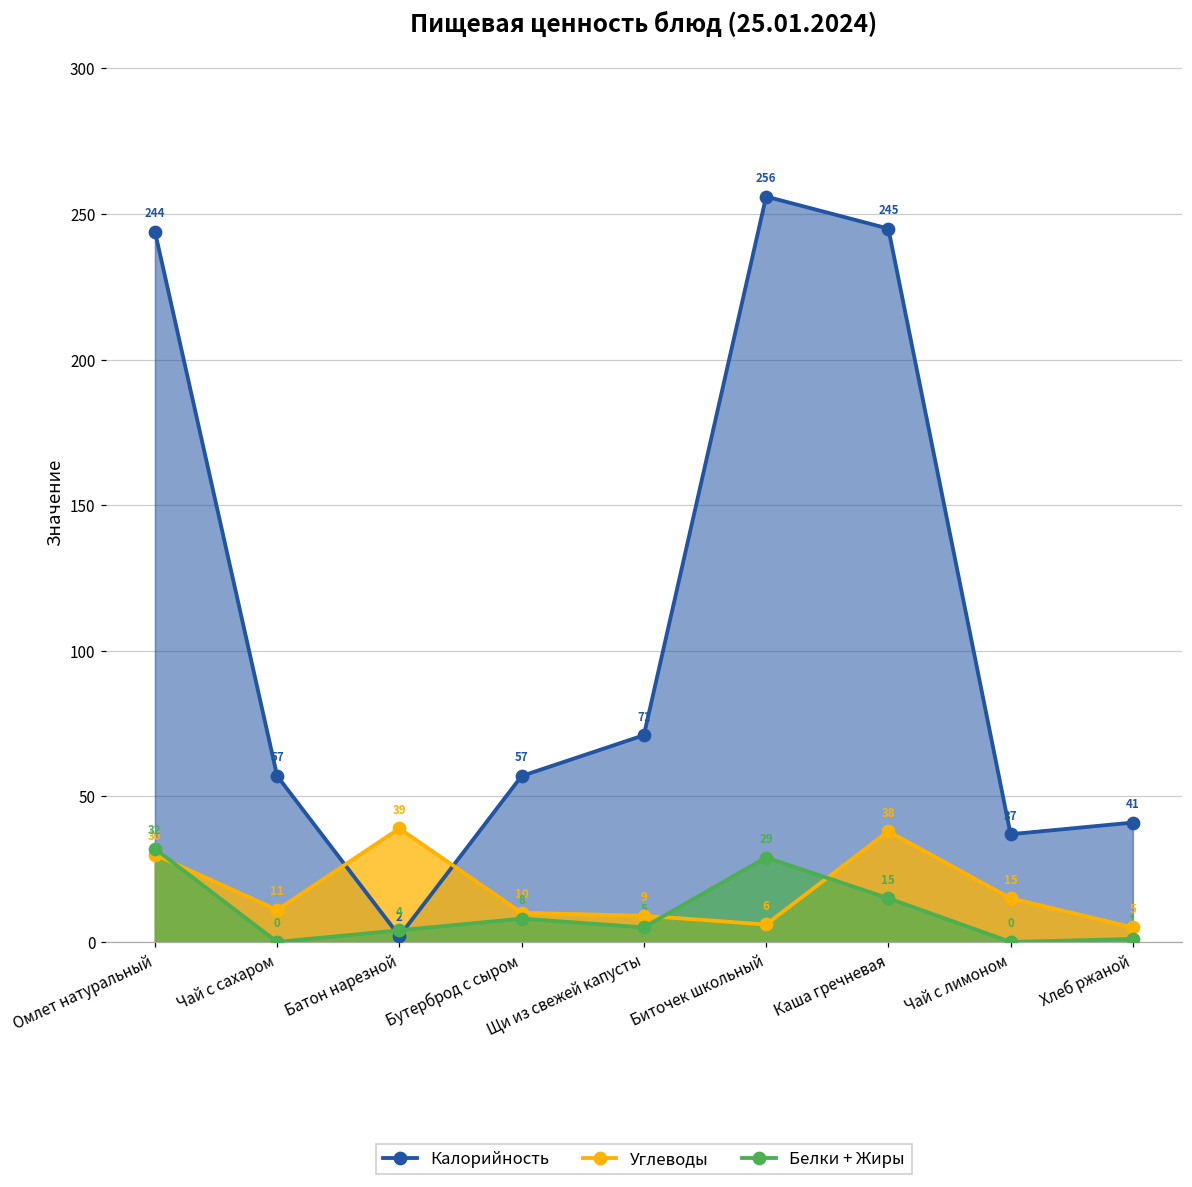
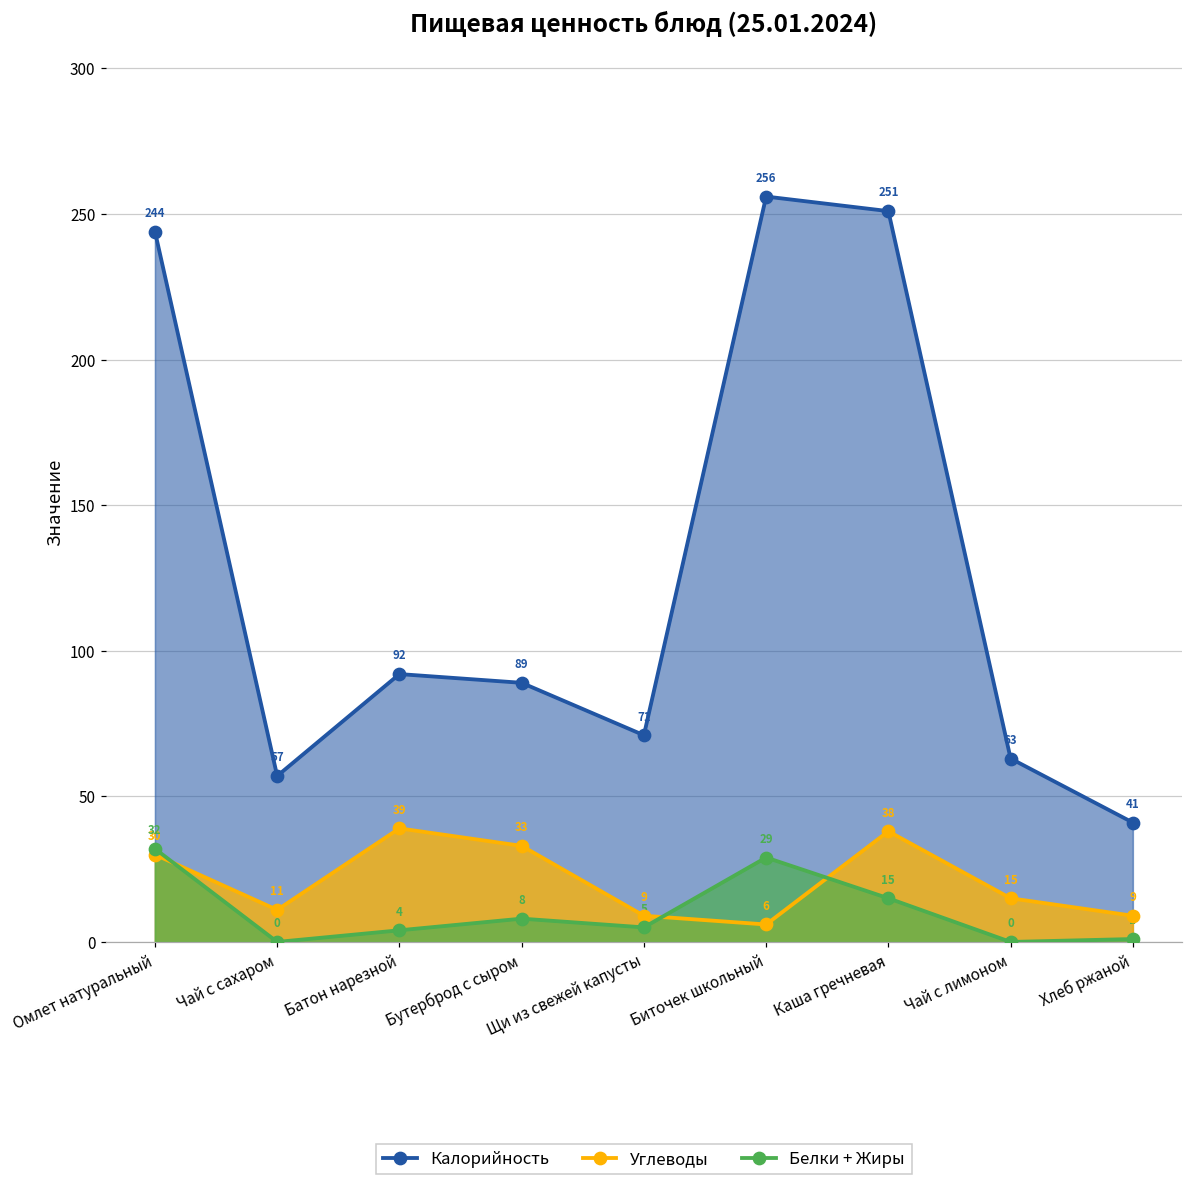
Калорийность, Батон нарезной: 2 -> 92
Калорийность, Бутерброд с сыром: 57 -> 89
Углеводы, Бутерброд с сыром: 10 -> 33
Калорийность, Каша гречневая: 245 -> 251
Калорийность, Чай с лимоном: 37 -> 63
Углеводы, Хлеб ржаной: 5 -> 9
